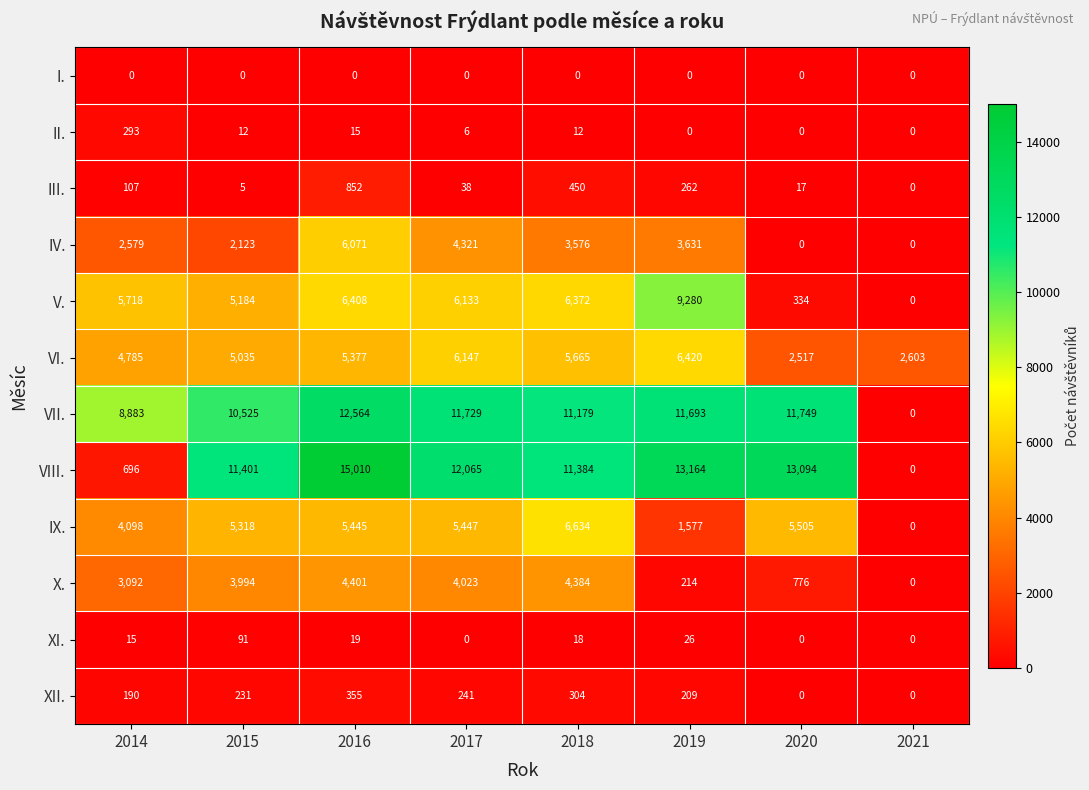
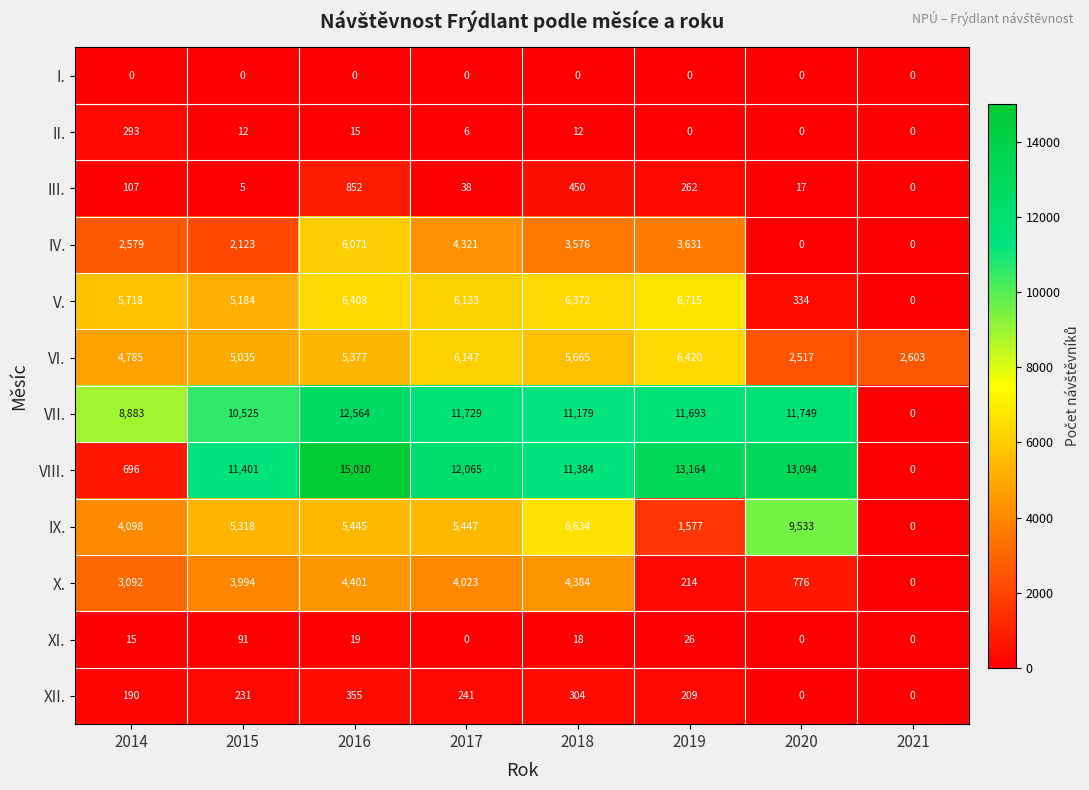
V., 2019: 9,280 -> 6,715
IX., 2020: 5,505 -> 9,533
